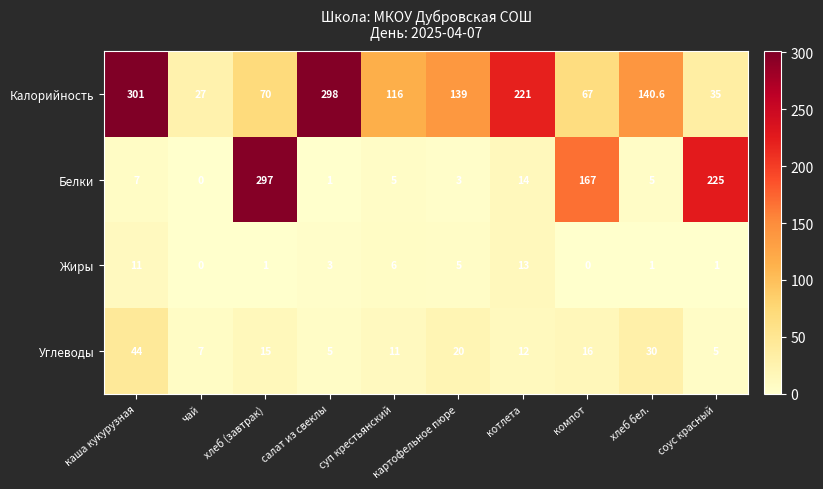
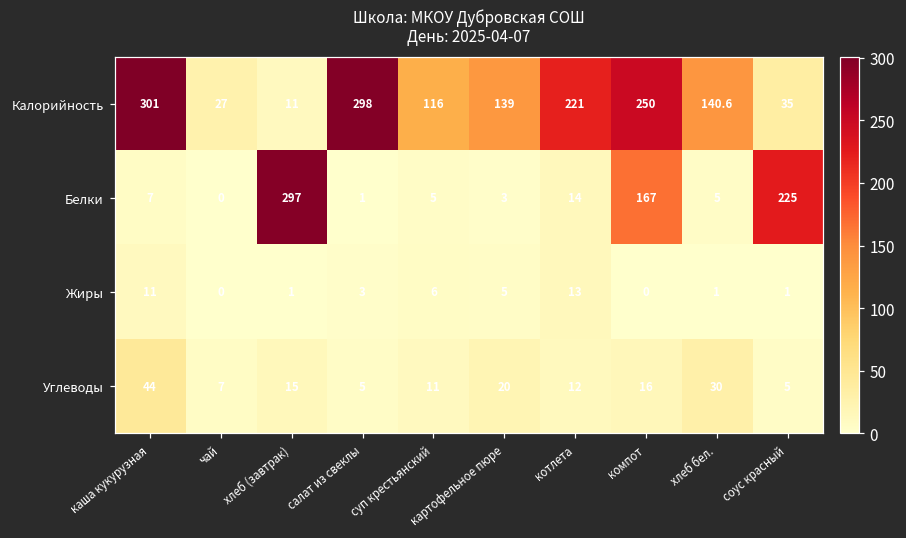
Калорийность, хлеб (завтрак): 70 -> 11
Калорийность, компот: 67 -> 250
